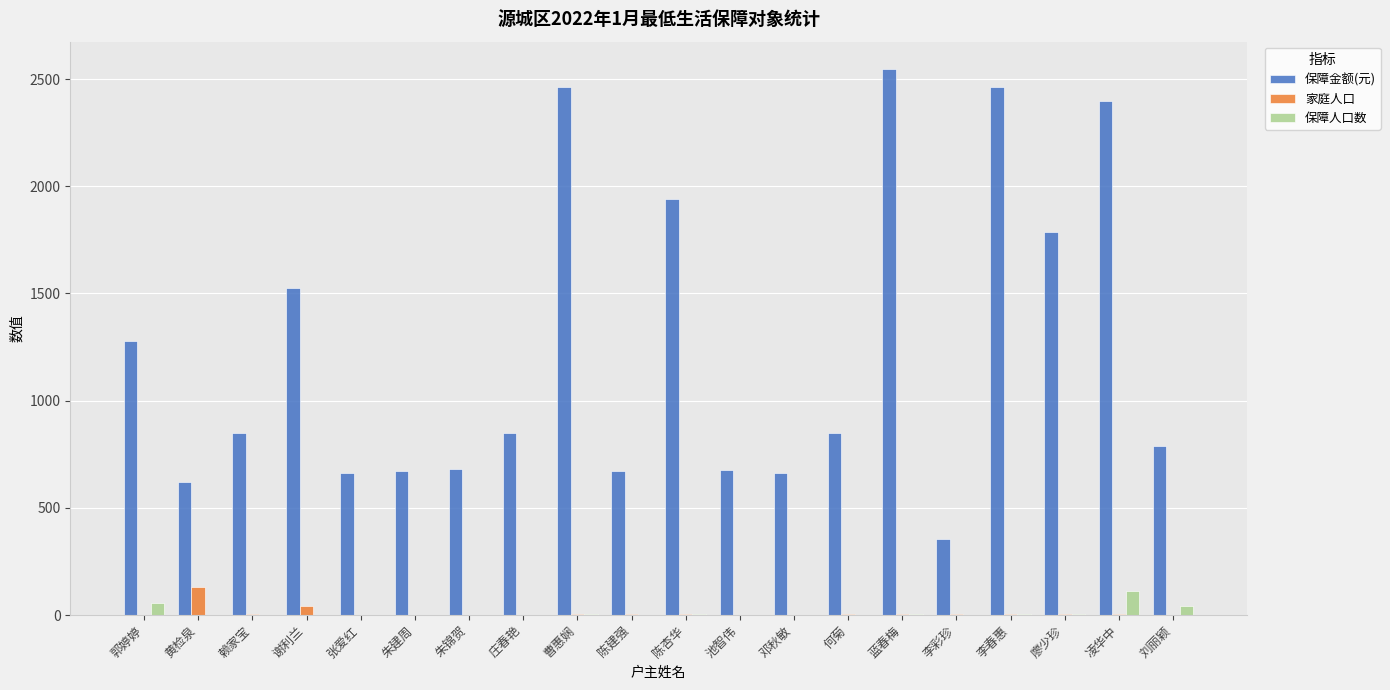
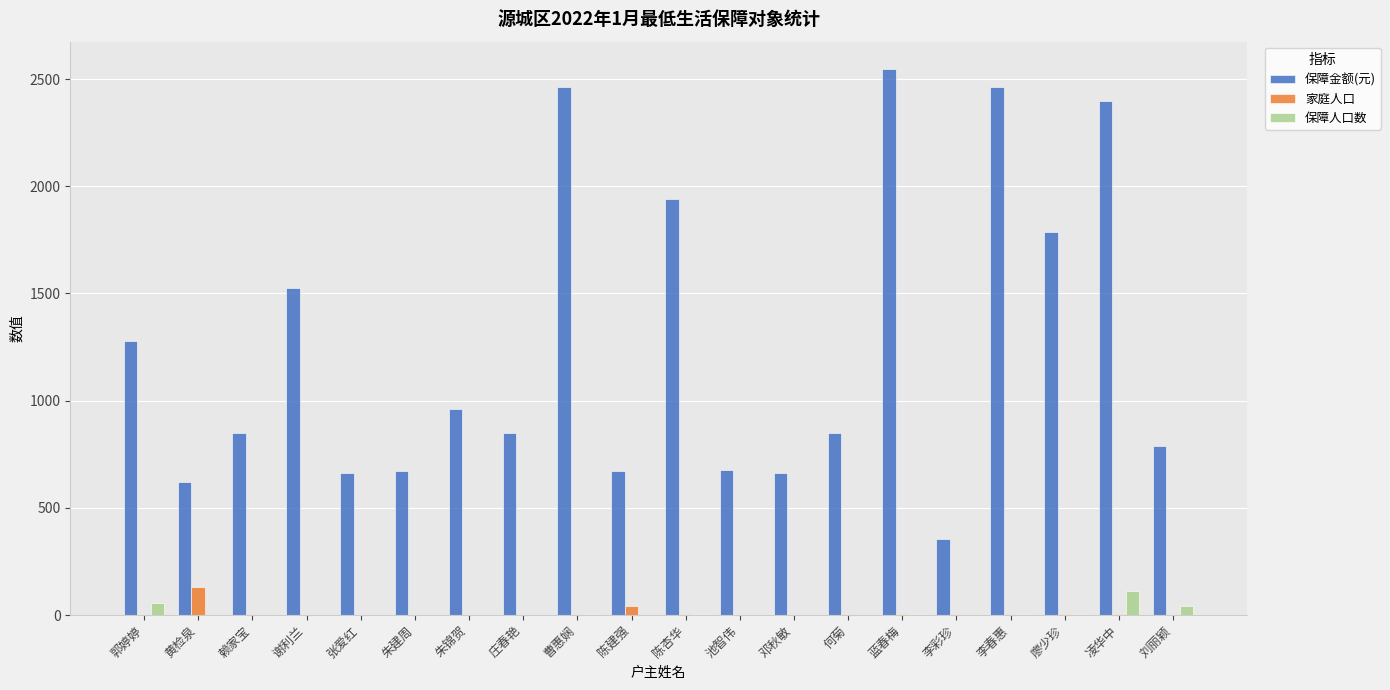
家庭人口, 谢利兰: 40 -> 0
保障金额(元), 朱锦贺: 680 -> 960
家庭人口, 陈建强: 0 -> 40
